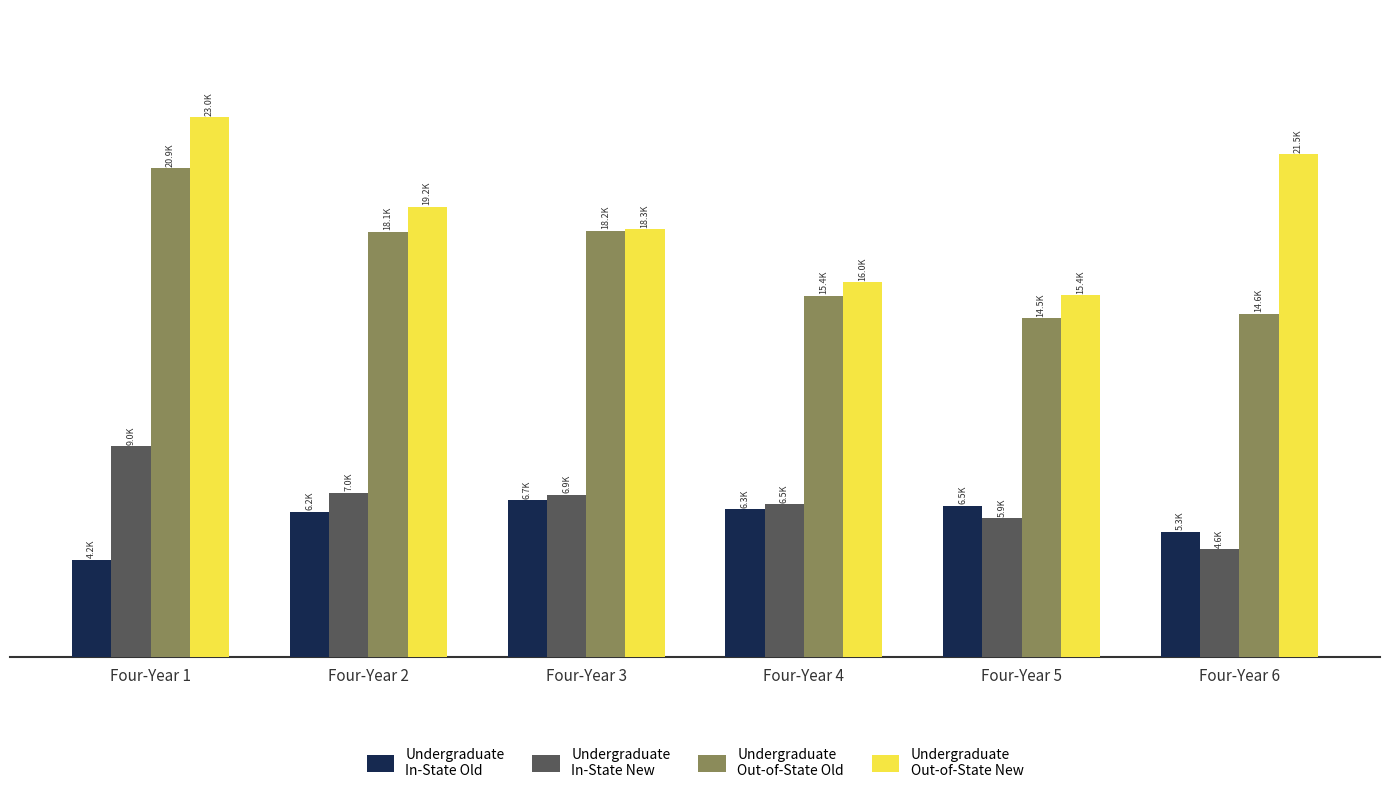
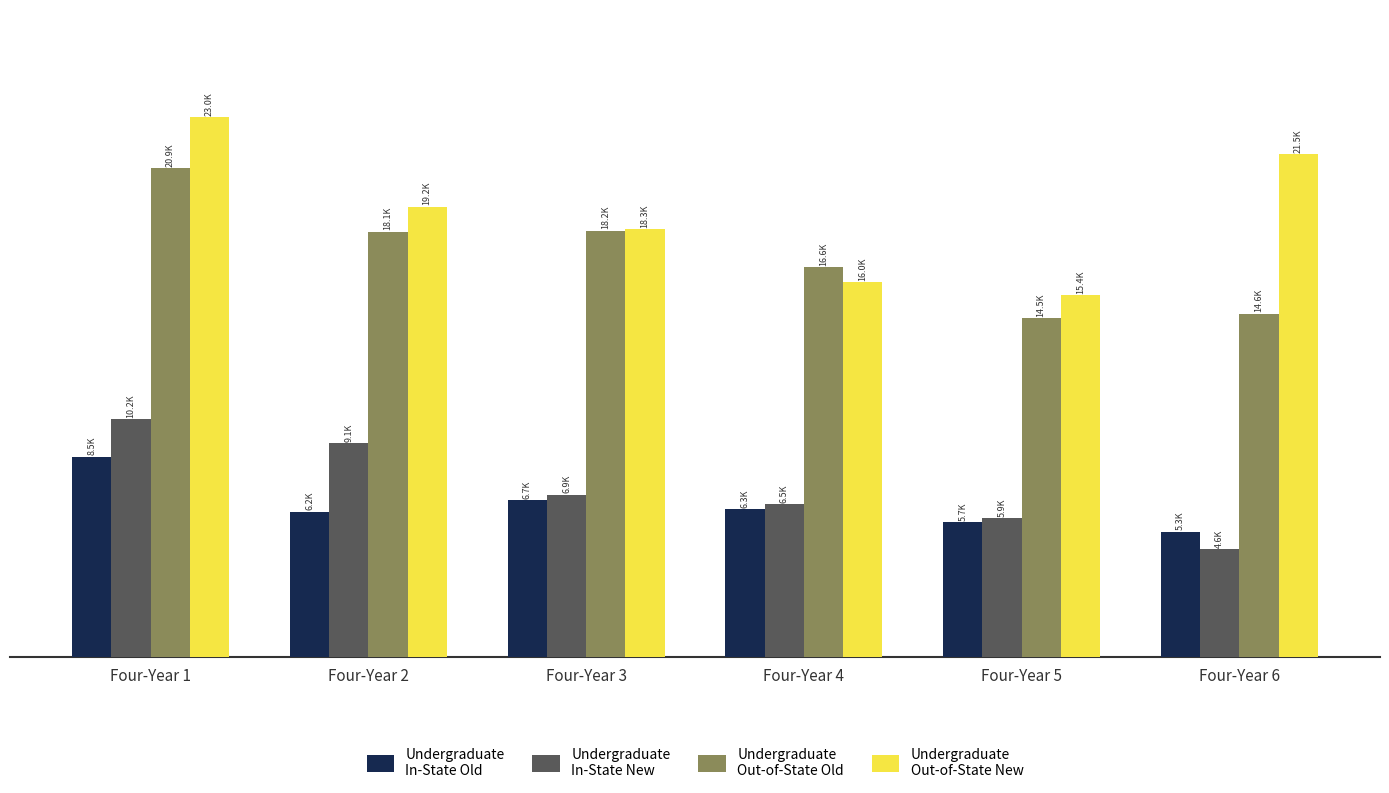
Undergraduate In-State Old, Four-Year 1: 4.2K -> 8.5K
Undergraduate In-State New, Four-Year 1: 9.0K -> 10.2K
Undergraduate In-State New, Four-Year 2: 7.0K -> 9.1K
Undergraduate Out-of-State Old, Four-Year 4: 15.4K -> 16.6K
Undergraduate In-State Old, Four-Year 5: 6.5K -> 5.7K
